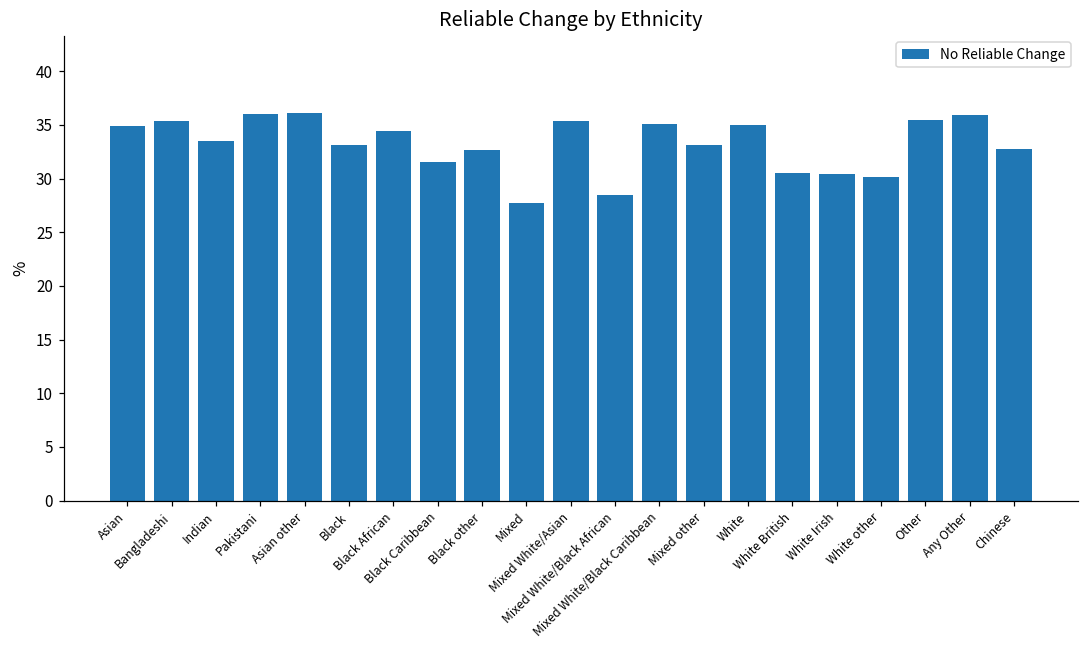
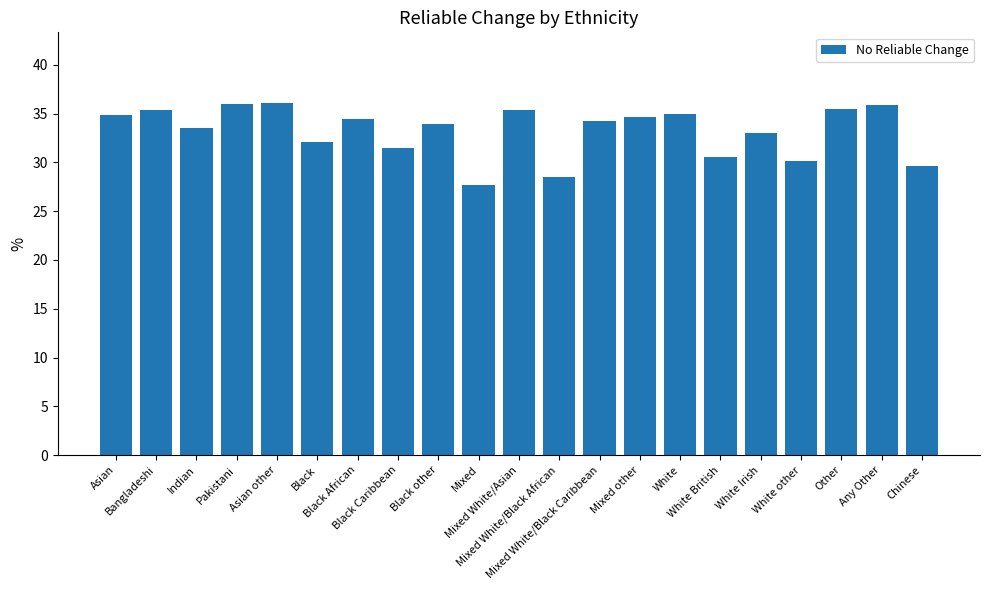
Black: 33 -> 32
Black other: 33 -> 34
Mixed White/Black Caribbean: 35 -> 34
Mixed other: 33 -> 35
White Irish: 30 -> 33
Chinese: 33 -> 30
